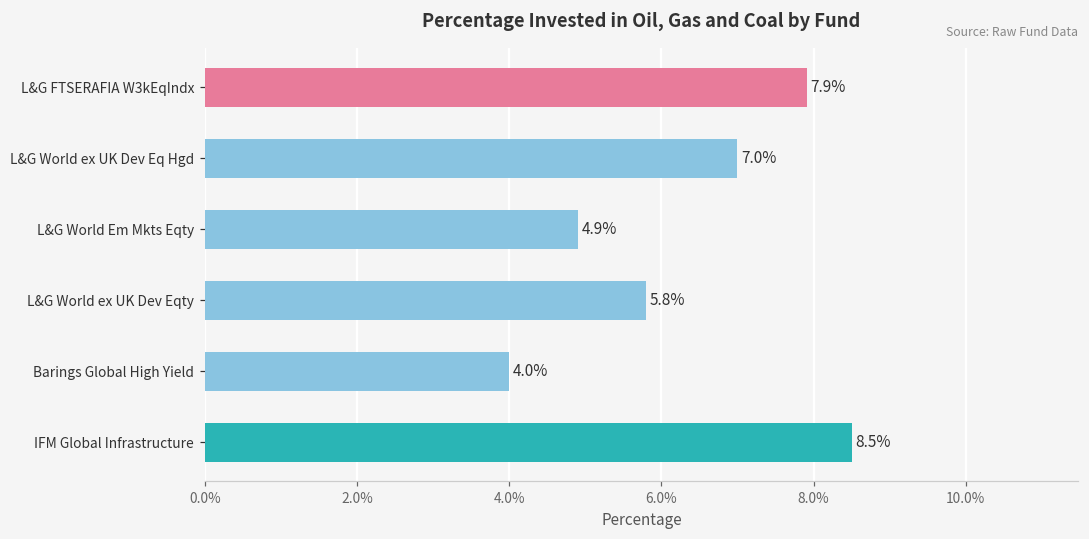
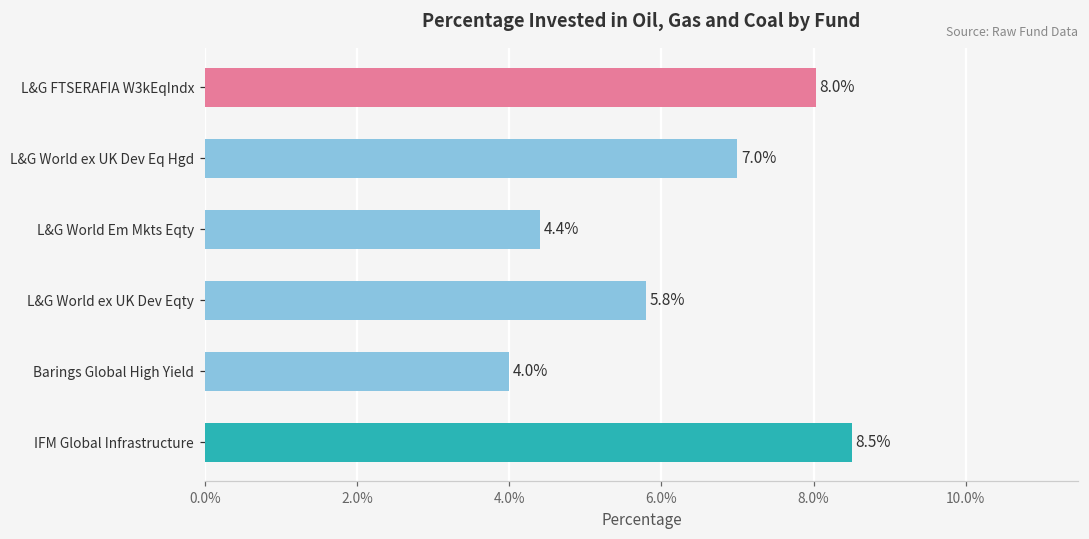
L&G FTSERAFIA W3kEqIndx: 7.9% -> 8.0%
L&G World Em Mkts Eqty: 4.9% -> 4.4%
